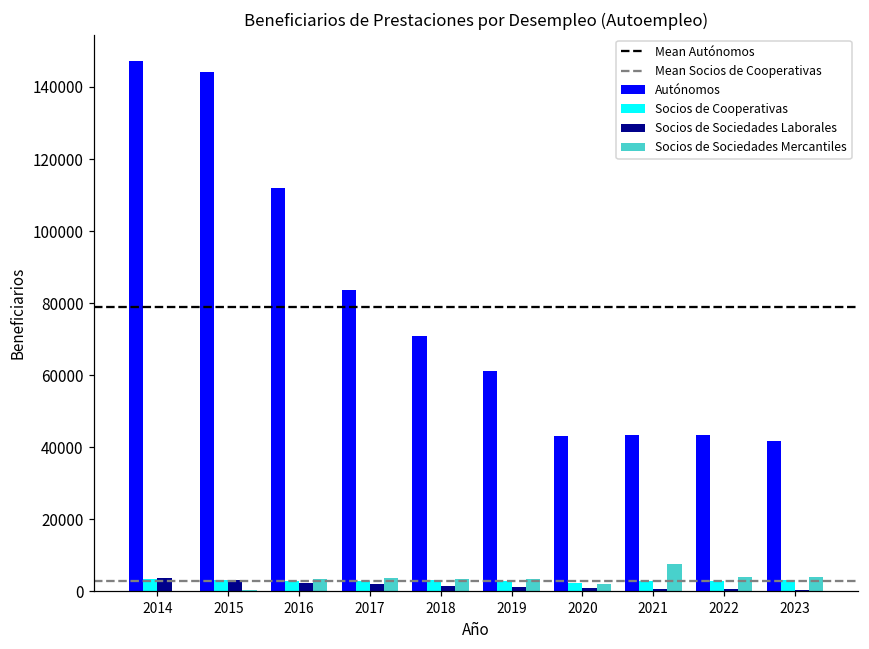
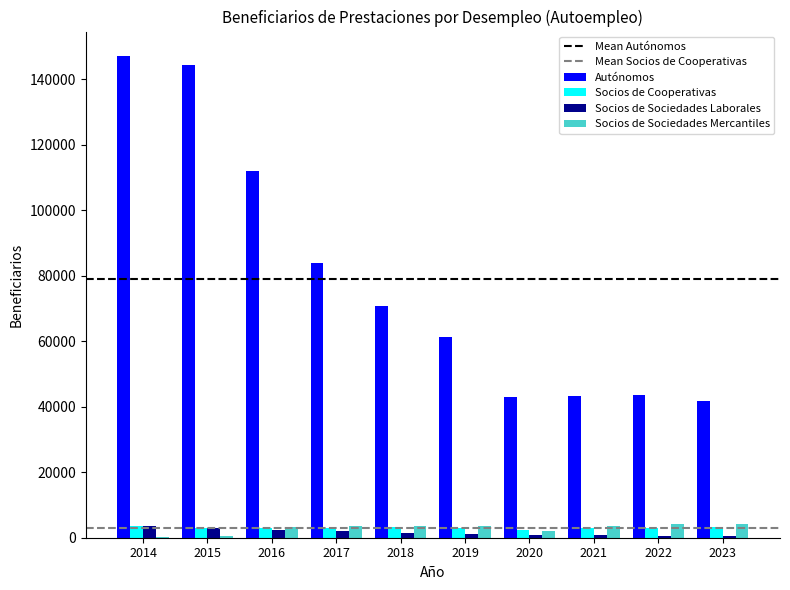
Socios de Sociedades Mercantiles, 2021: 8000 -> 4000
